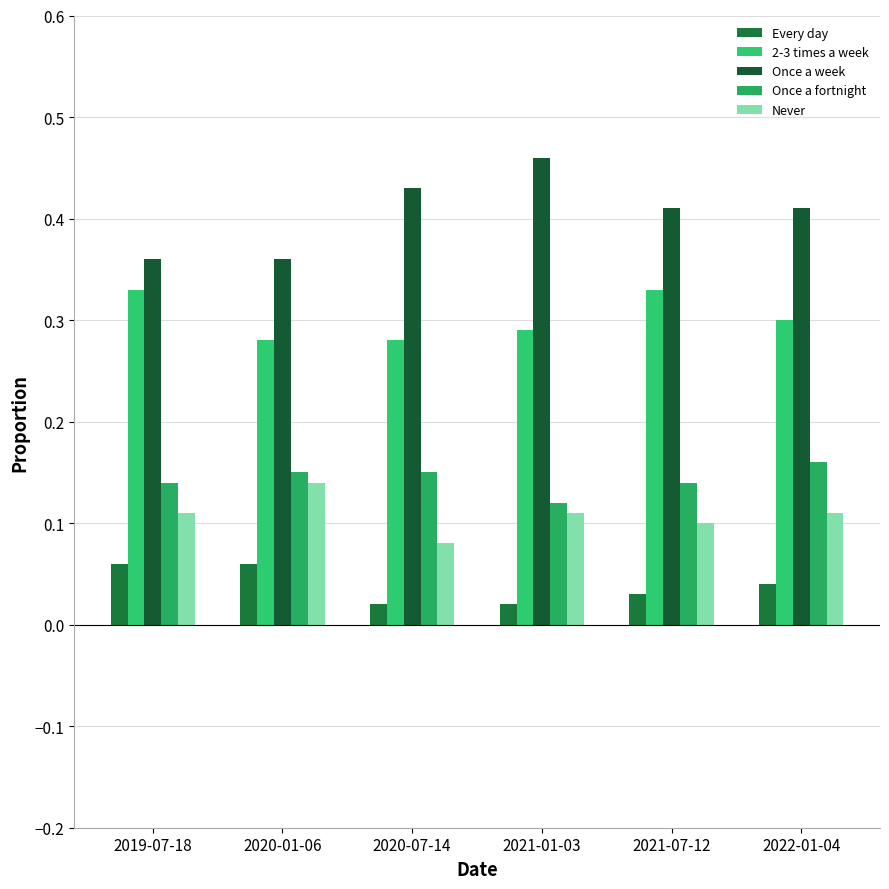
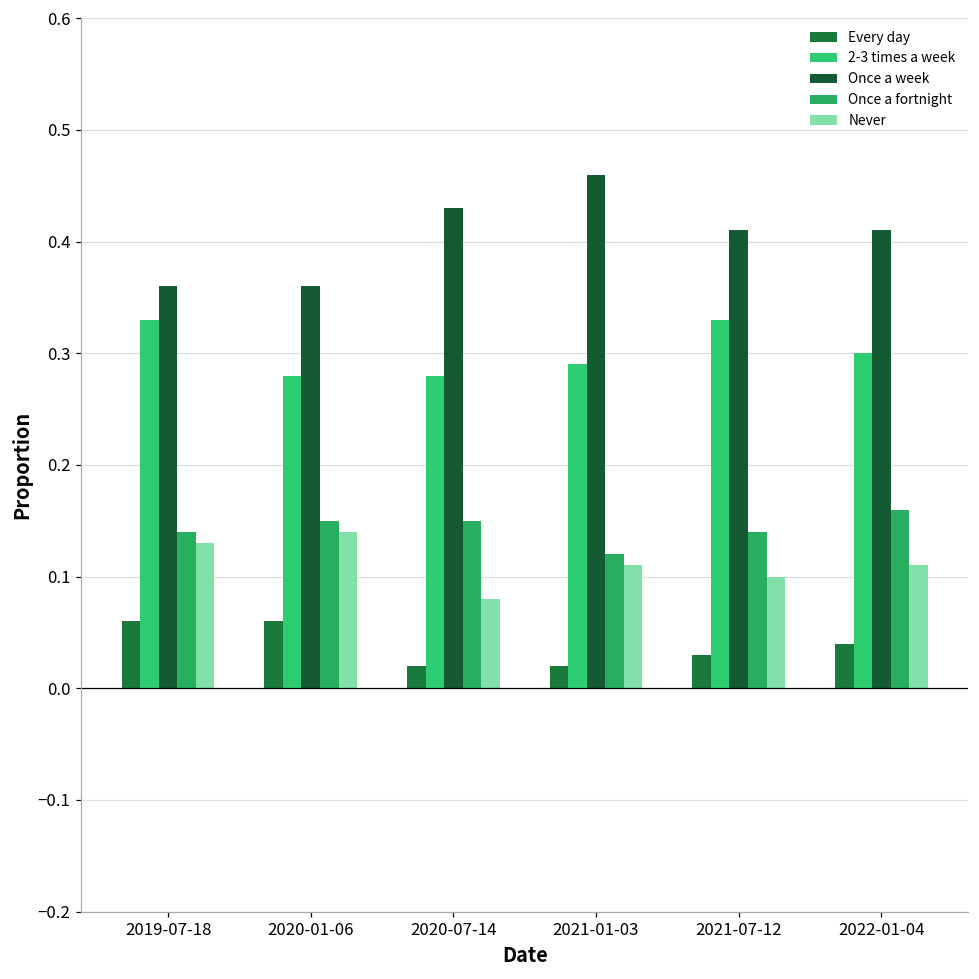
Never, 2019-07-18: 0.11 -> 0.13
